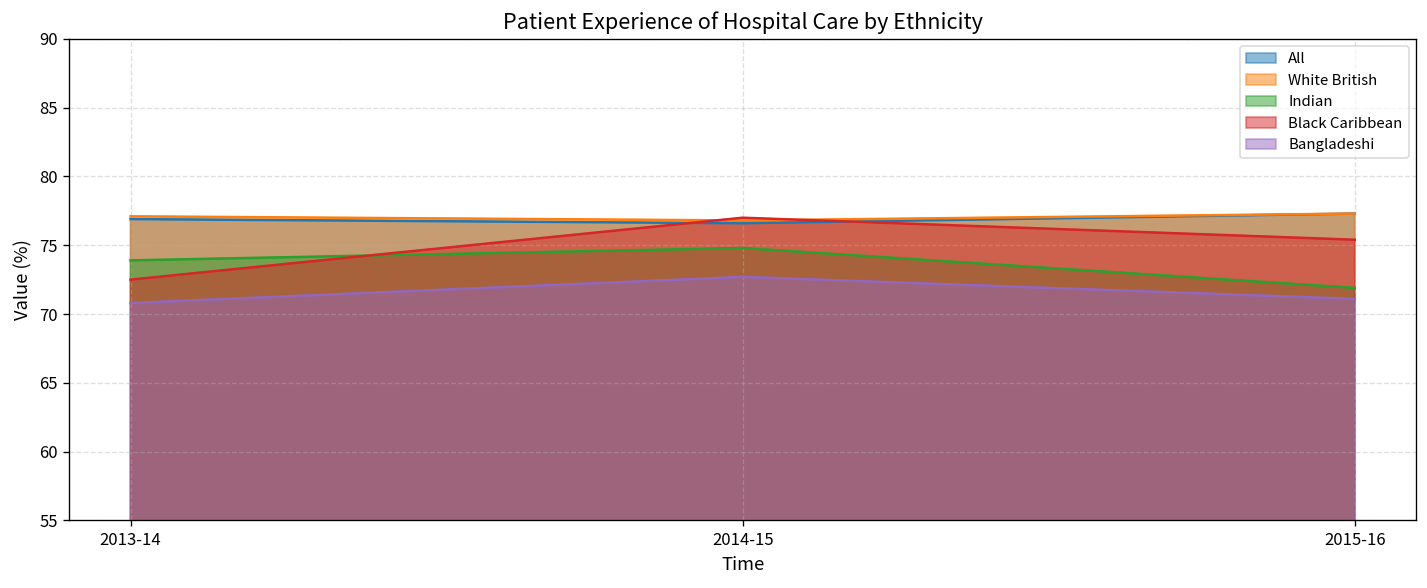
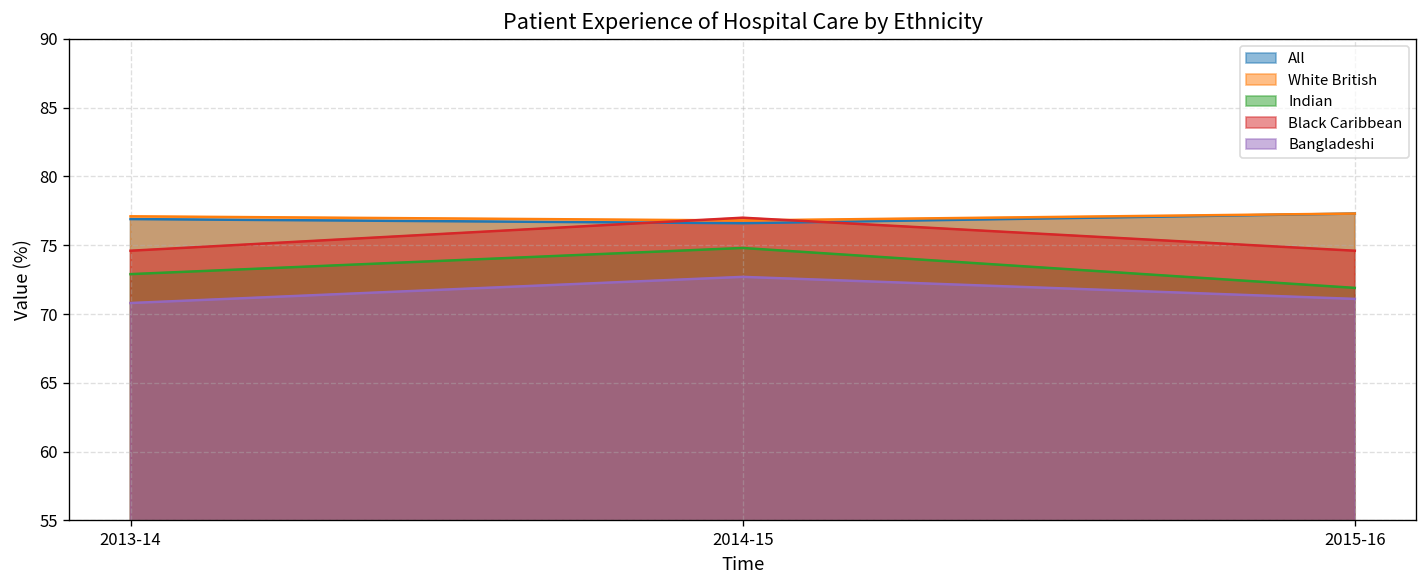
Indian, 2013-14: 73.9 -> 72.9
Black Caribbean, 2013-14: 72.5 -> 74.6
Black Caribbean, 2015-16: 75.4 -> 74.6
